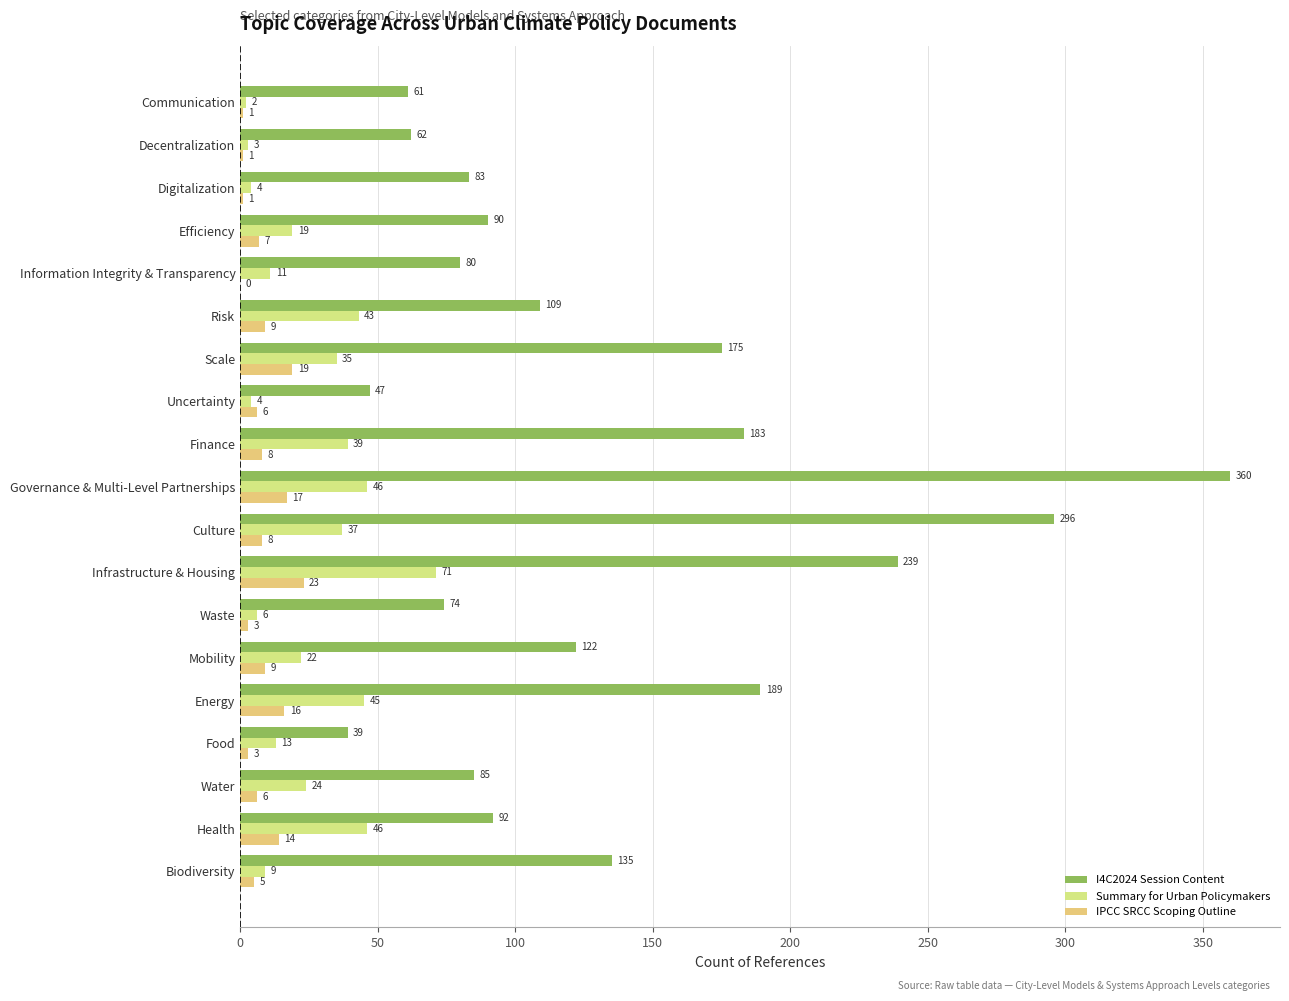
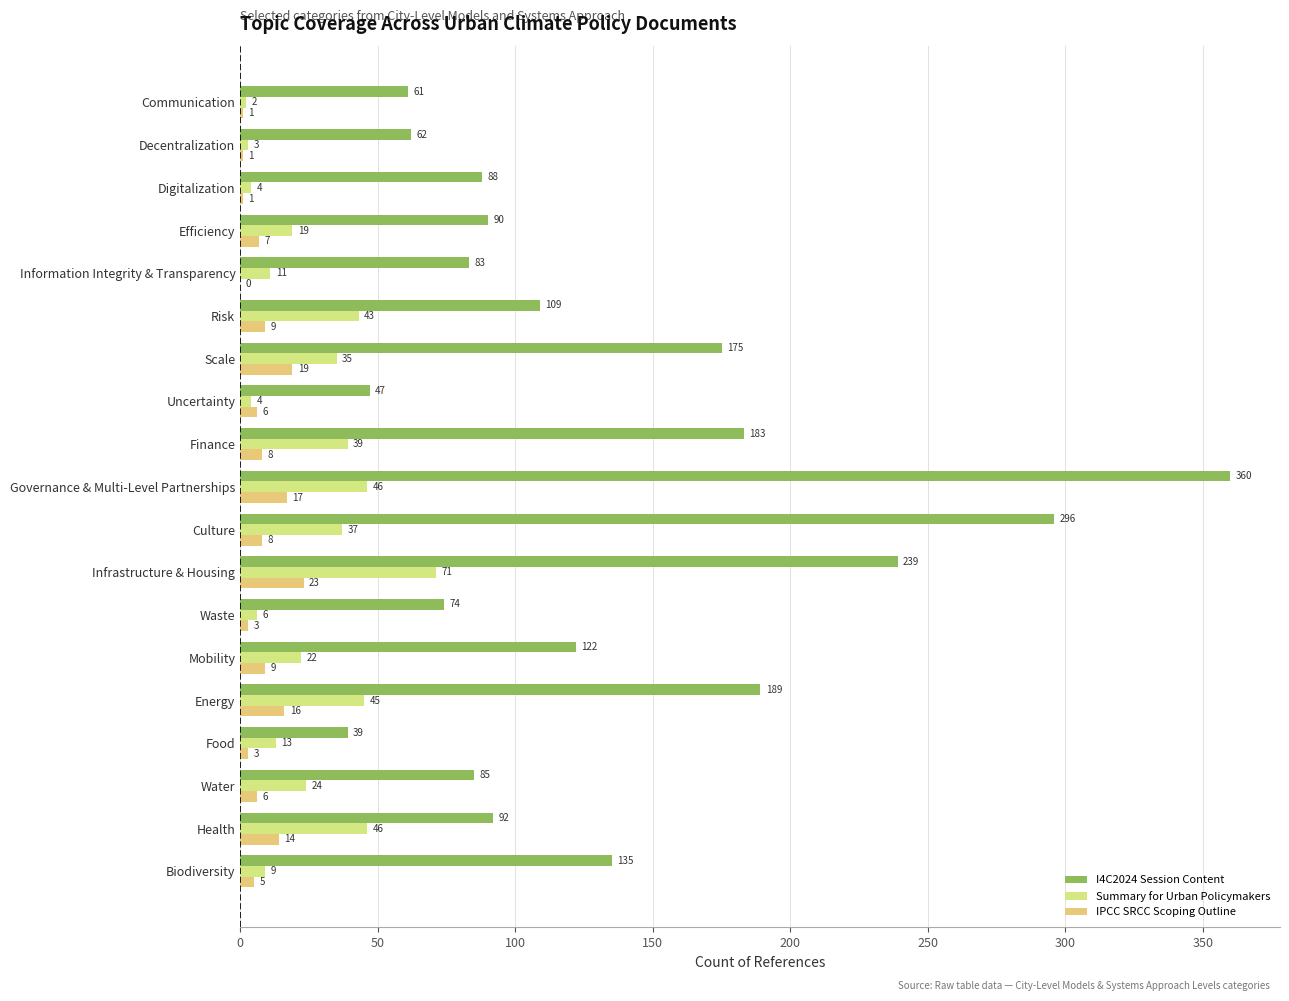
I4C2024 Session Content, Digitalization: 83 -> 88
I4C2024 Session Content, Information Integrity & Transparency: 80 -> 83
